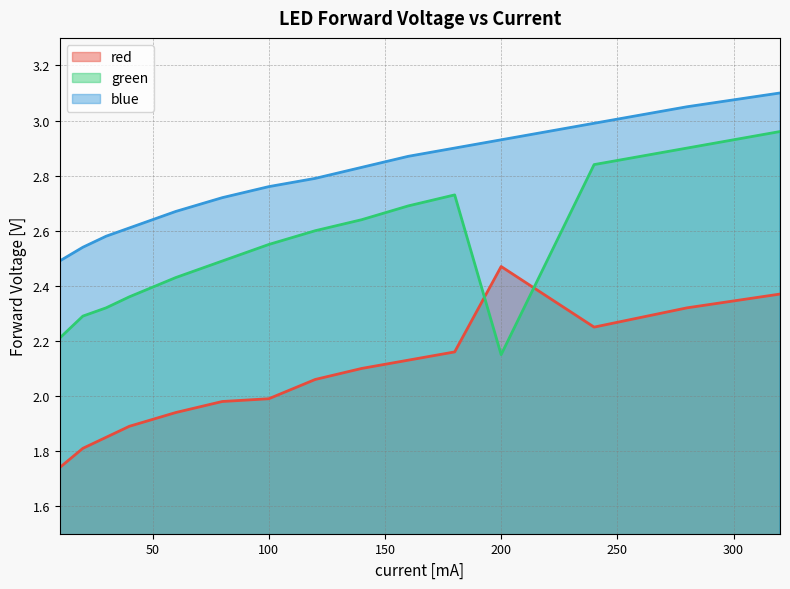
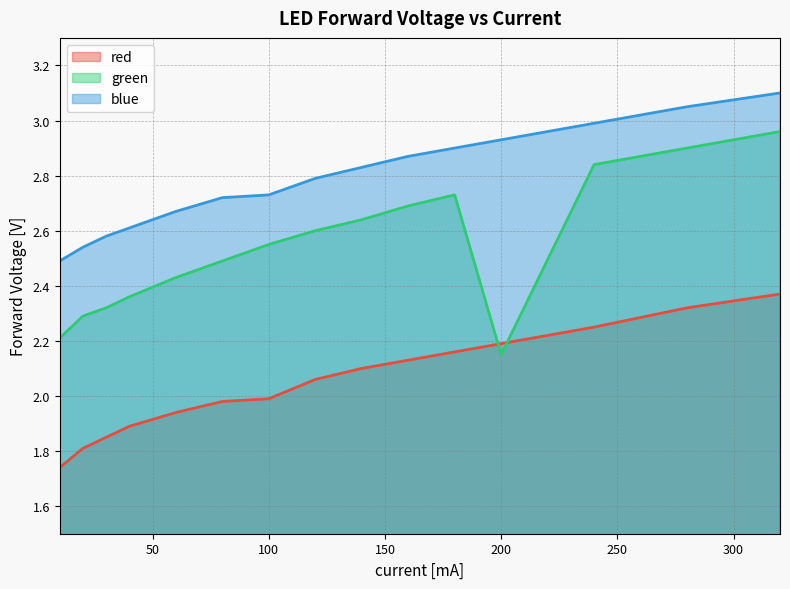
blue, 100: 2.76 -> 2.73
red, 200: 2.47 -> 2.19
